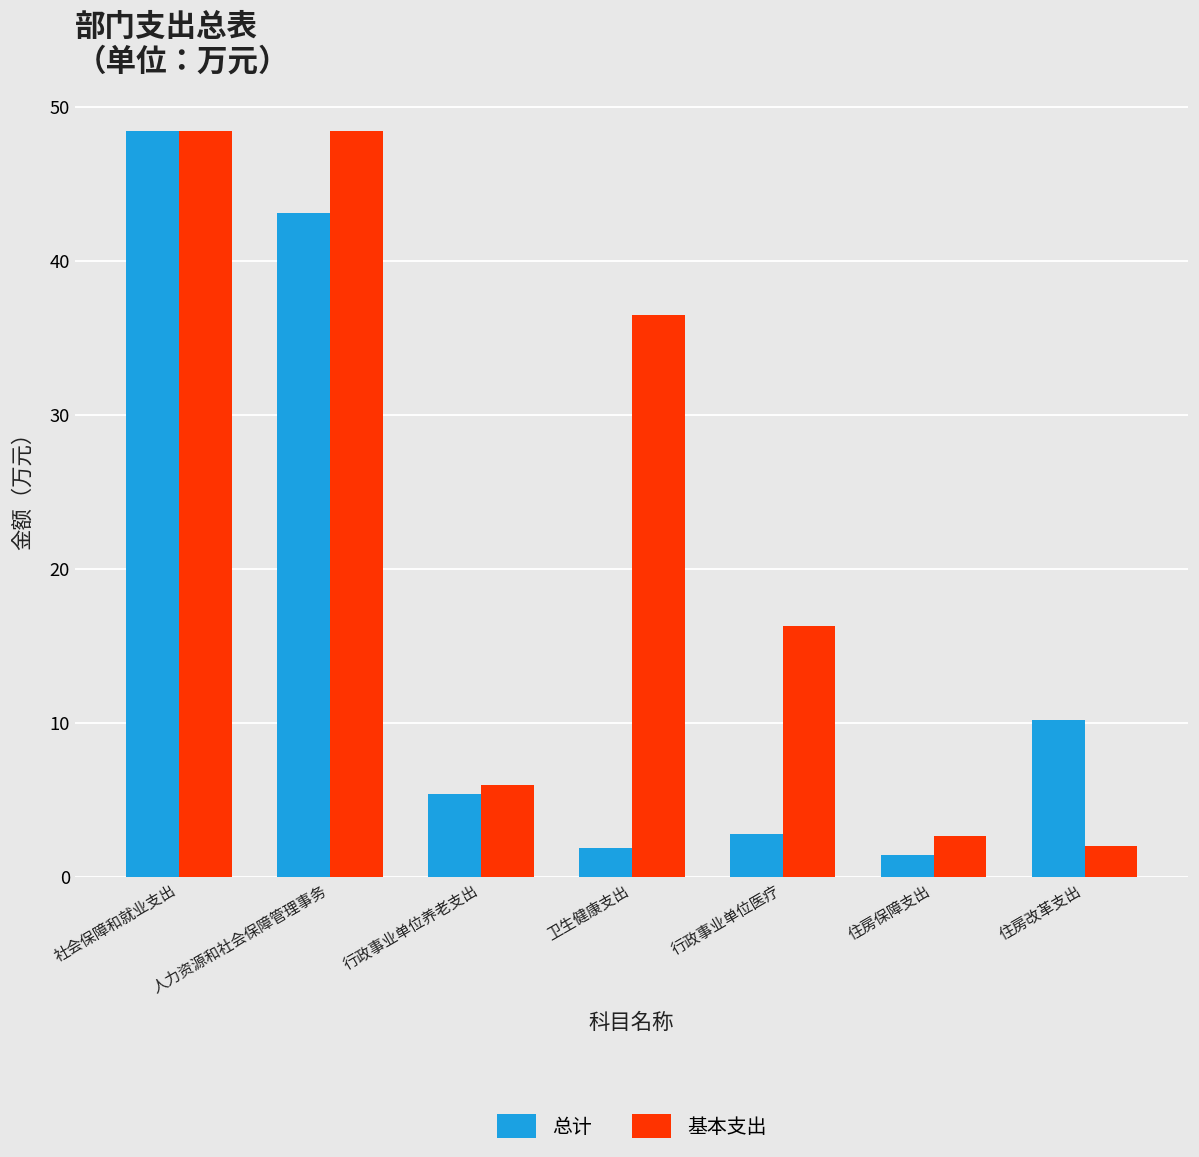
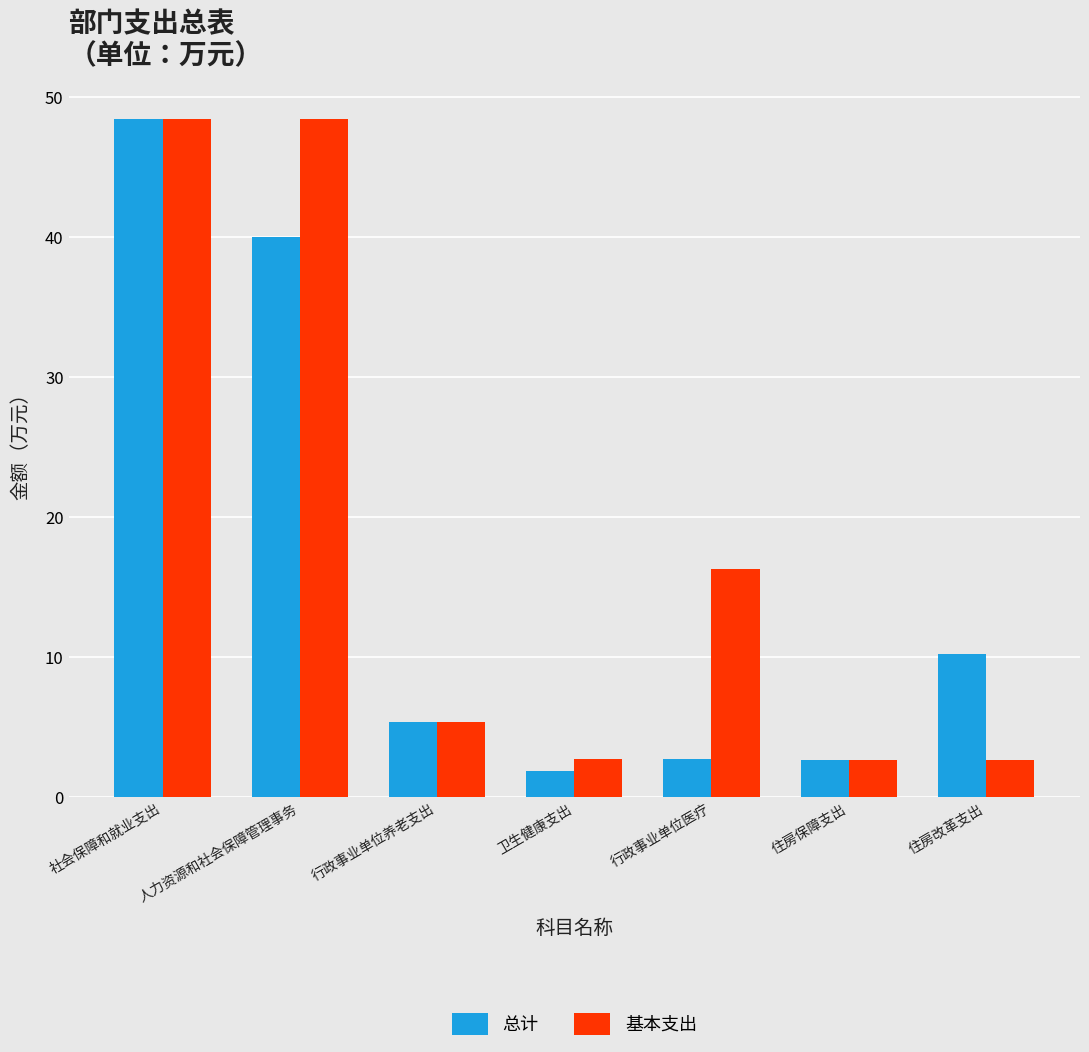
总计, 人力资源和社会保障管理事务: 43.1 -> 40.0
基本支出, 行政事业单位养老支出: 5.9 -> 5.3
基本支出, 卫生健康支出: 36.5 -> 2.7
总计, 住房保障支出: 1.4 -> 2.7
基本支出, 住房改革支出: 2.0 -> 2.7
